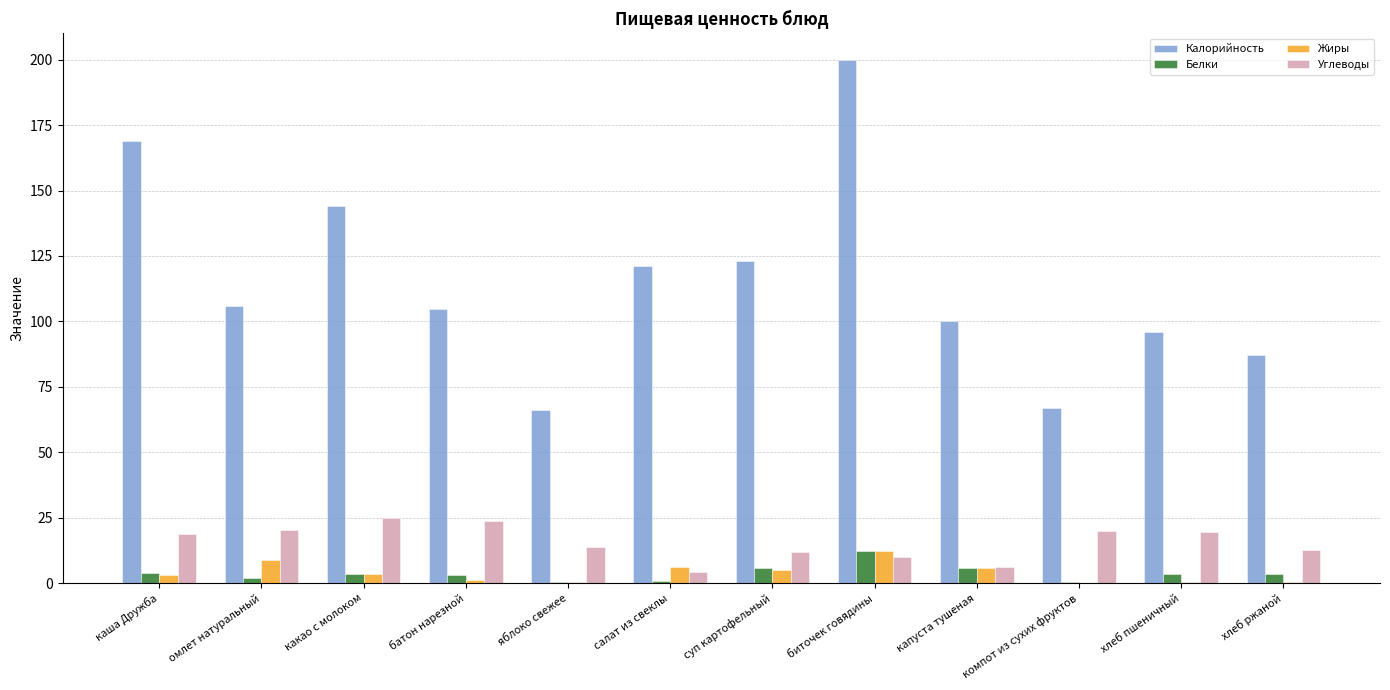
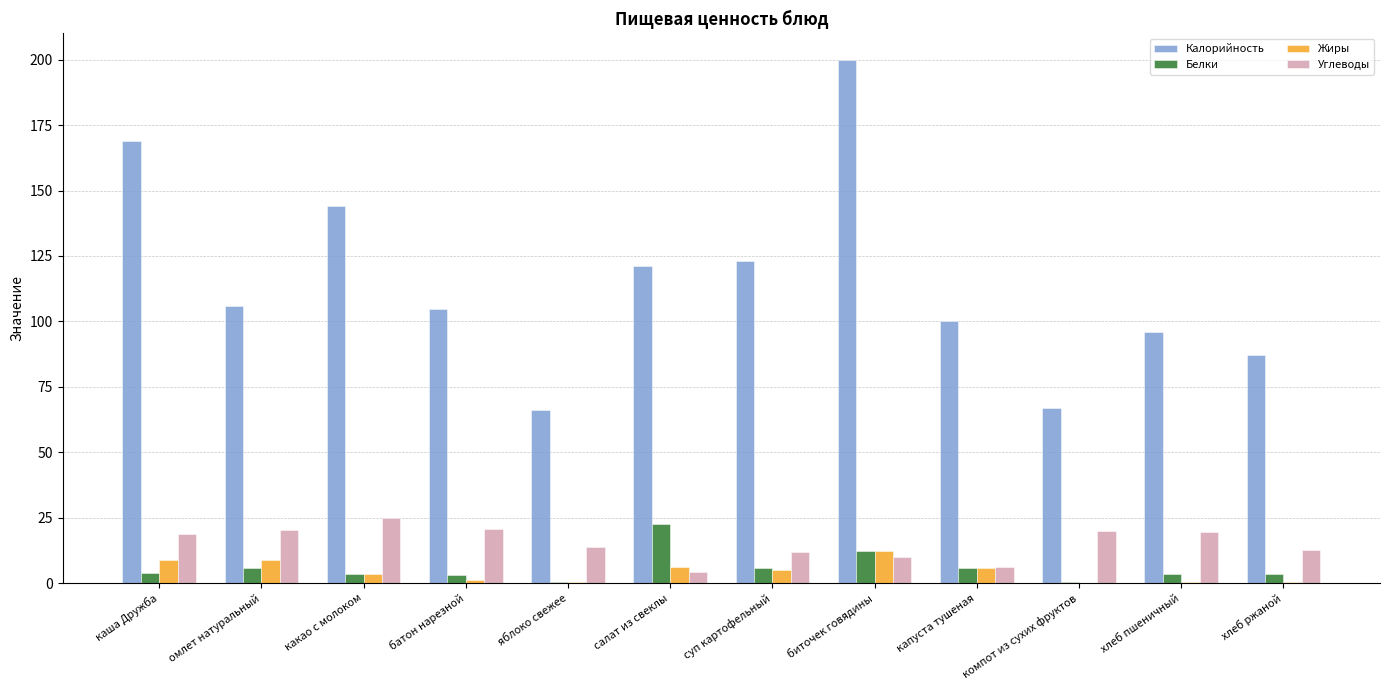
Жиры, каша Дружба: 3 -> 9
Белки, омлет натуральный: 2 -> 6
Углеводы, батон нарезной: 24 -> 21
Белки, салат из свеклы: 1 -> 23
